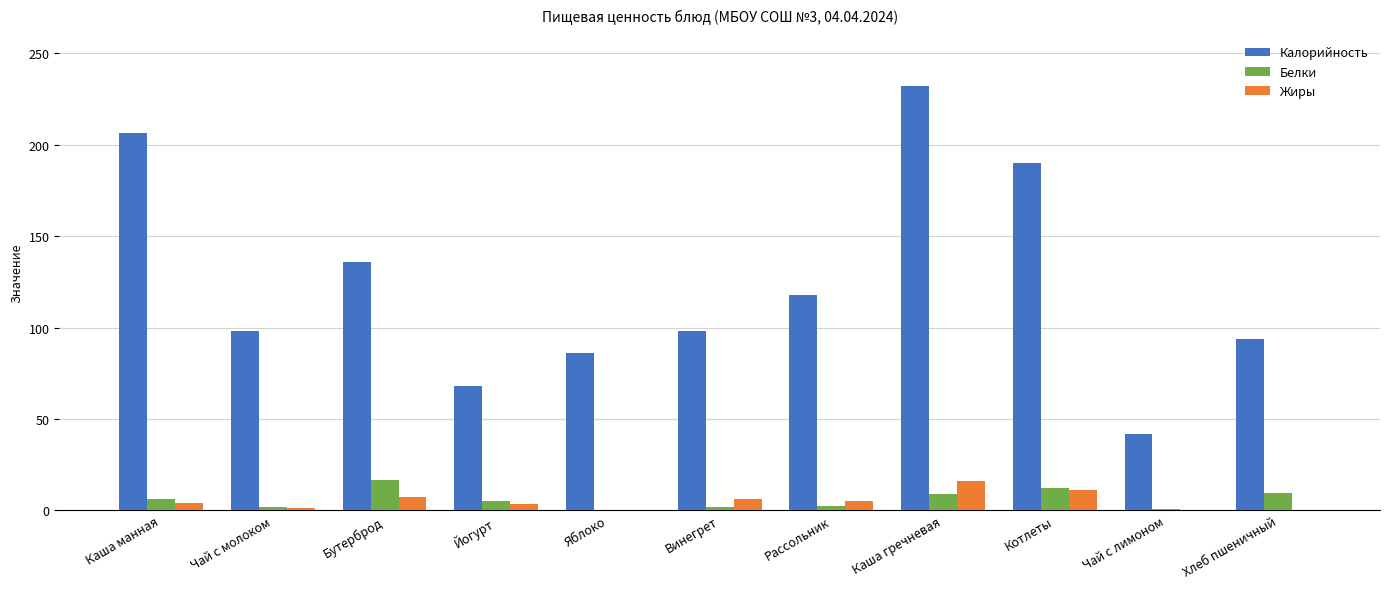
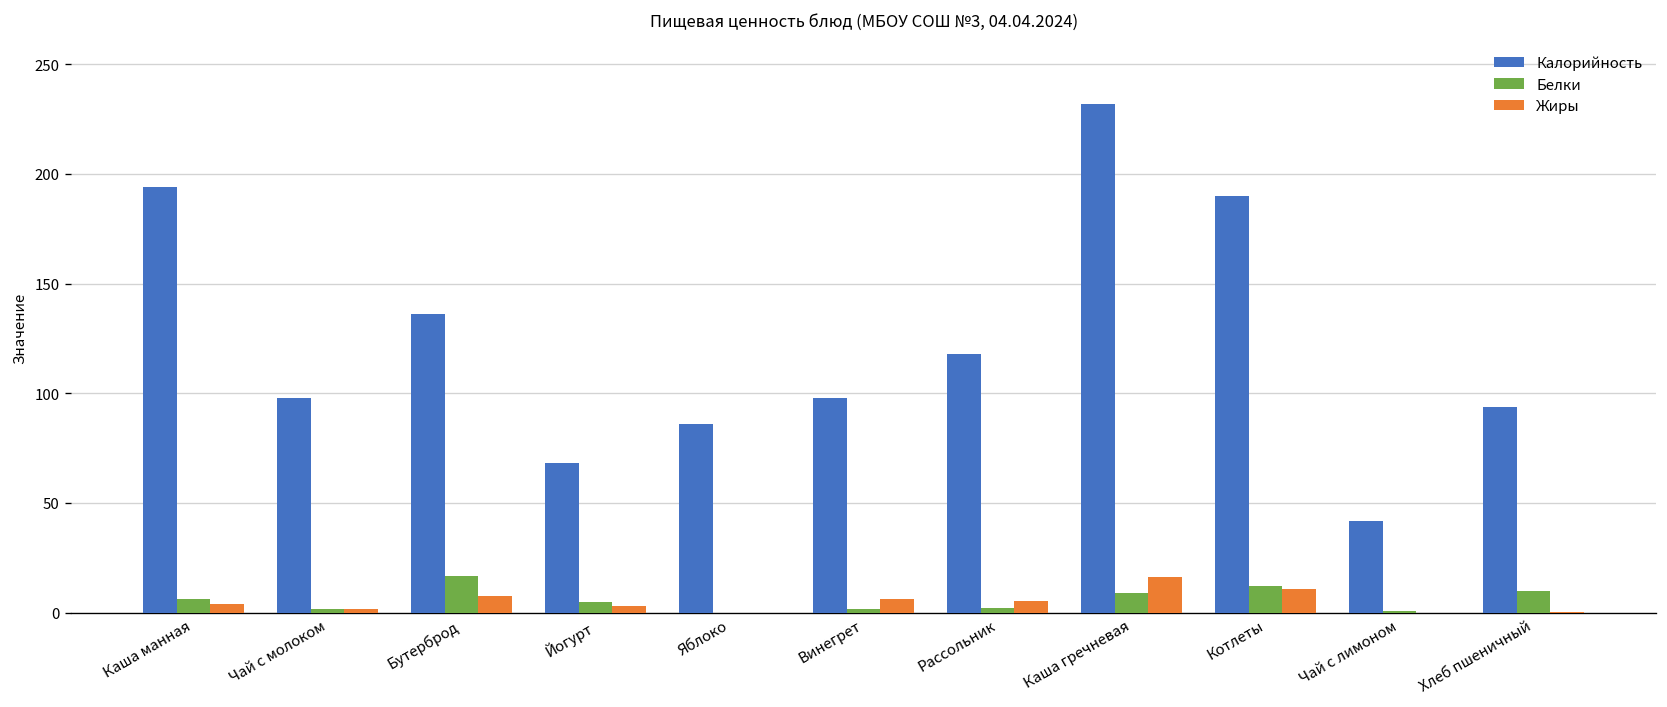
Калорийность, Каша манная: 206 -> 194
